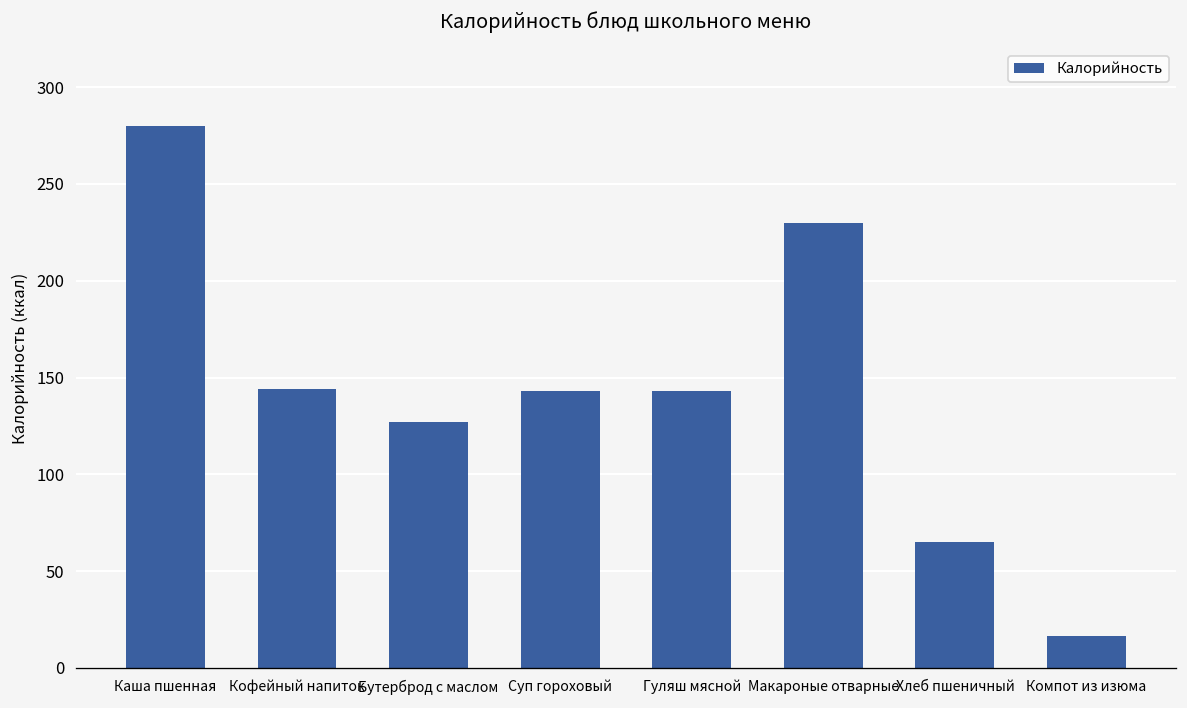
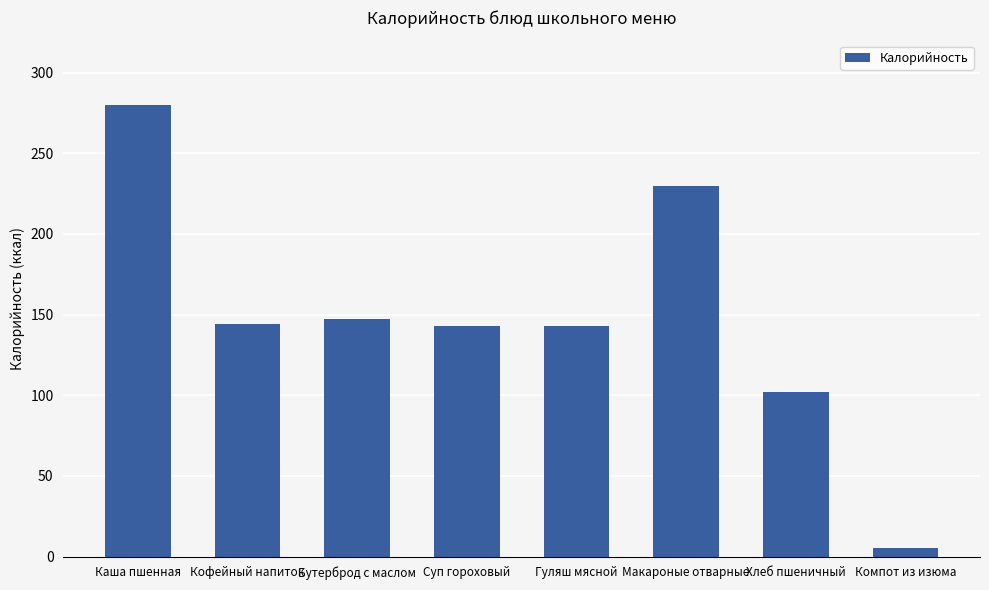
Бутерброд с маслом: 127 -> 147
Хлеб пшеничный: 65 -> 102
Компот из изюма: 17 -> 5
